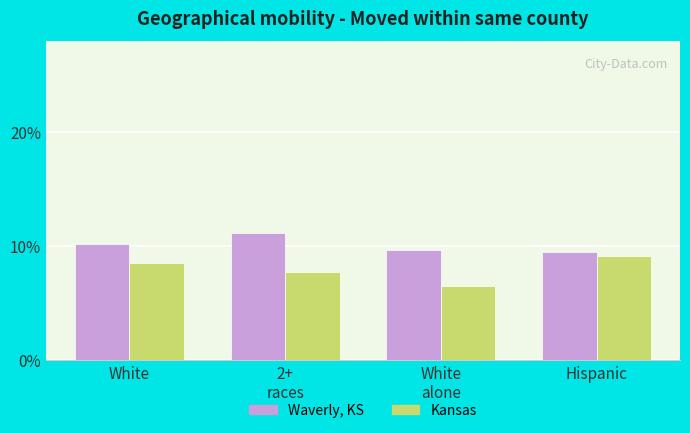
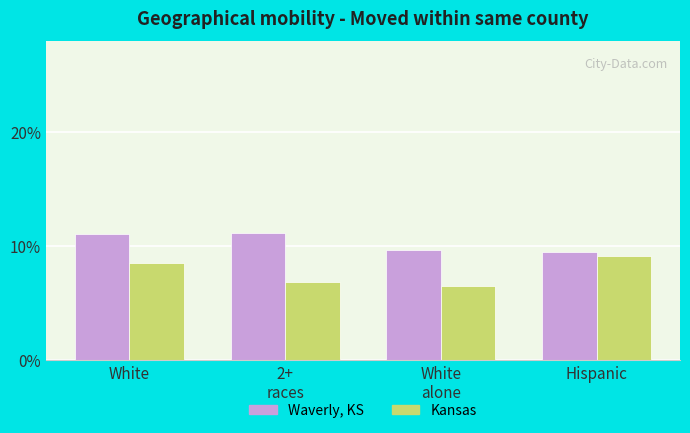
Waverly, KS, White: 10.2% -> 11.0%
Kansas, 2+ races: 7.7% -> 6.8%
